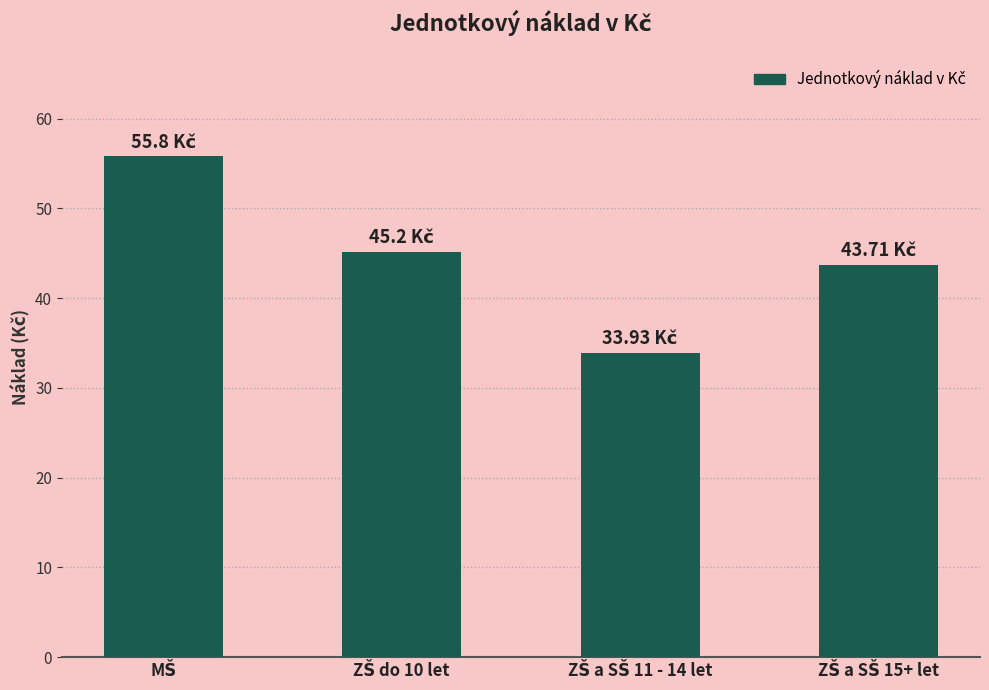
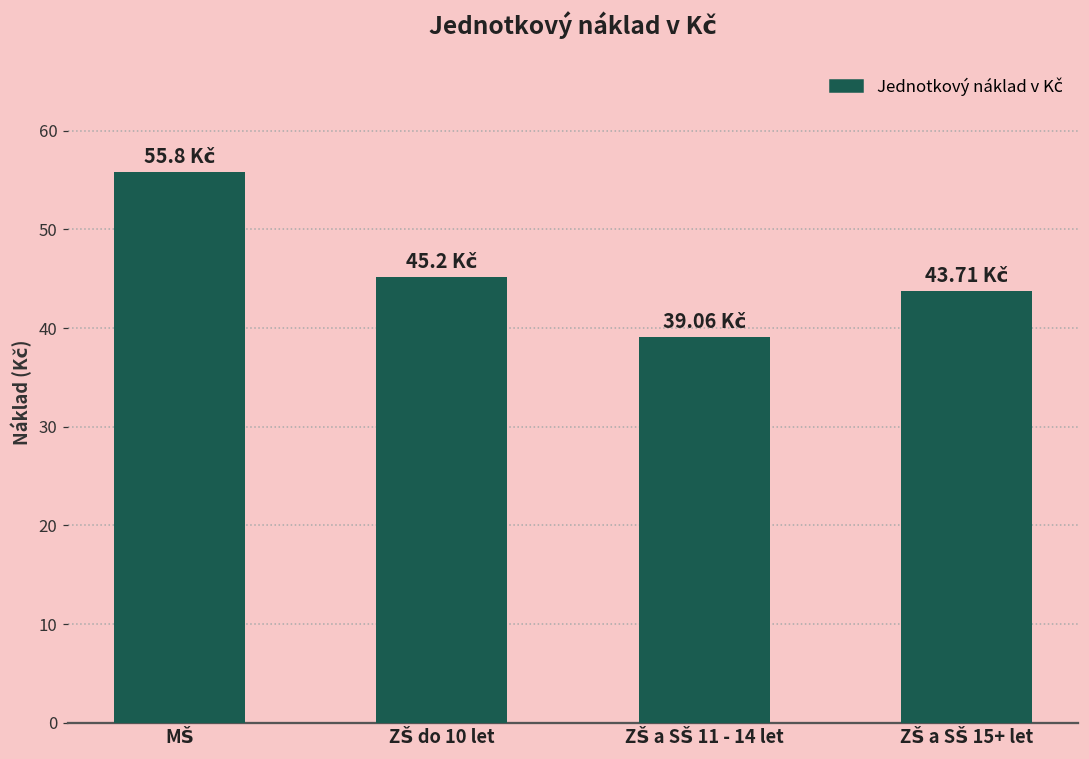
ZŠ a SŠ 11 - 14 let: 33.93 -> 39.06
